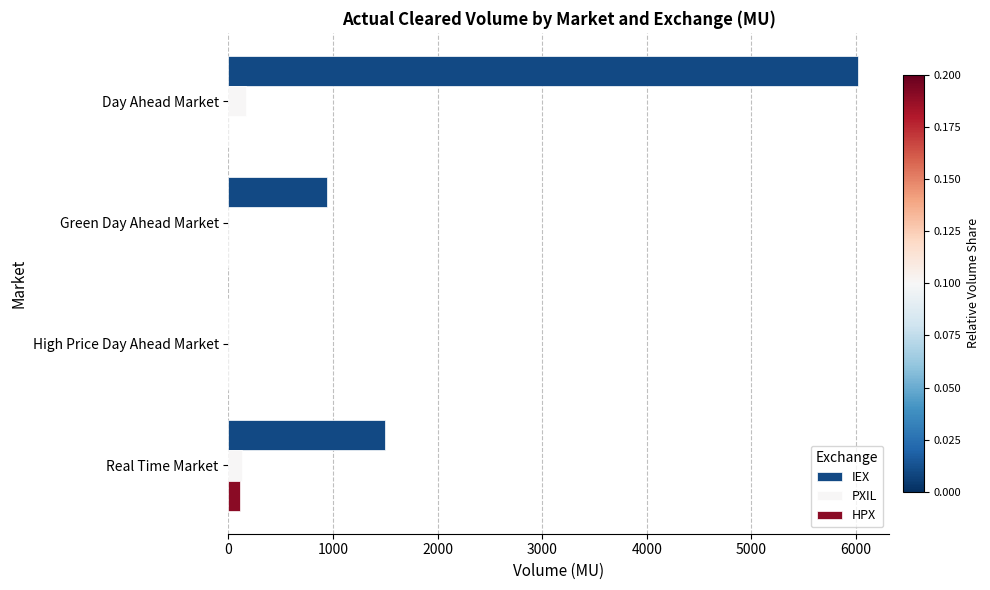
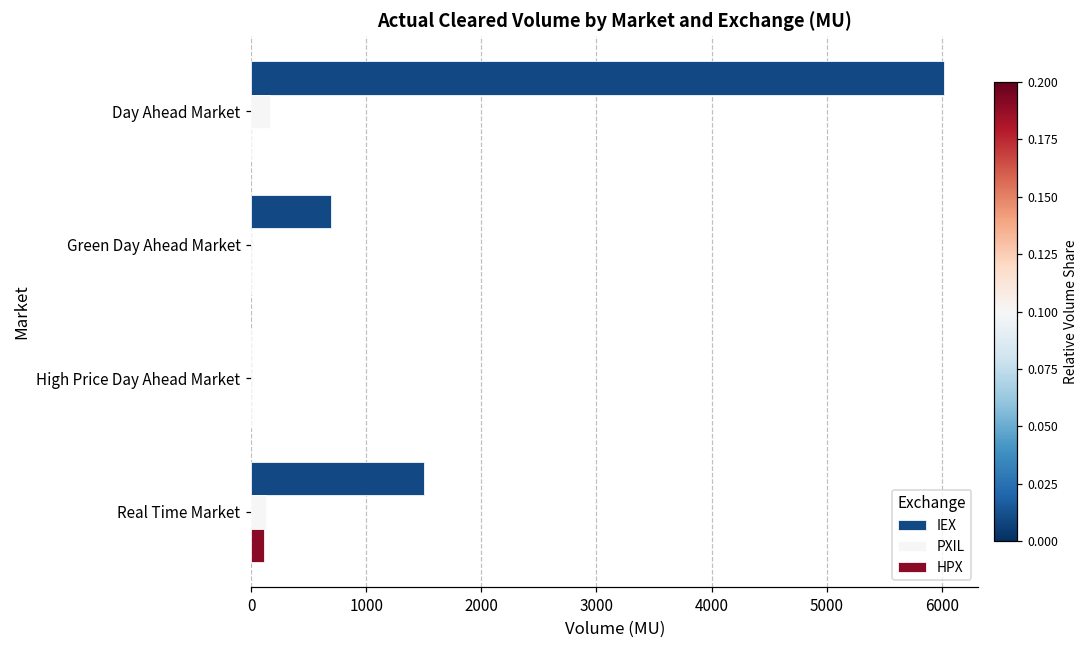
IEX, Green Day Ahead Market: 940 -> 690
